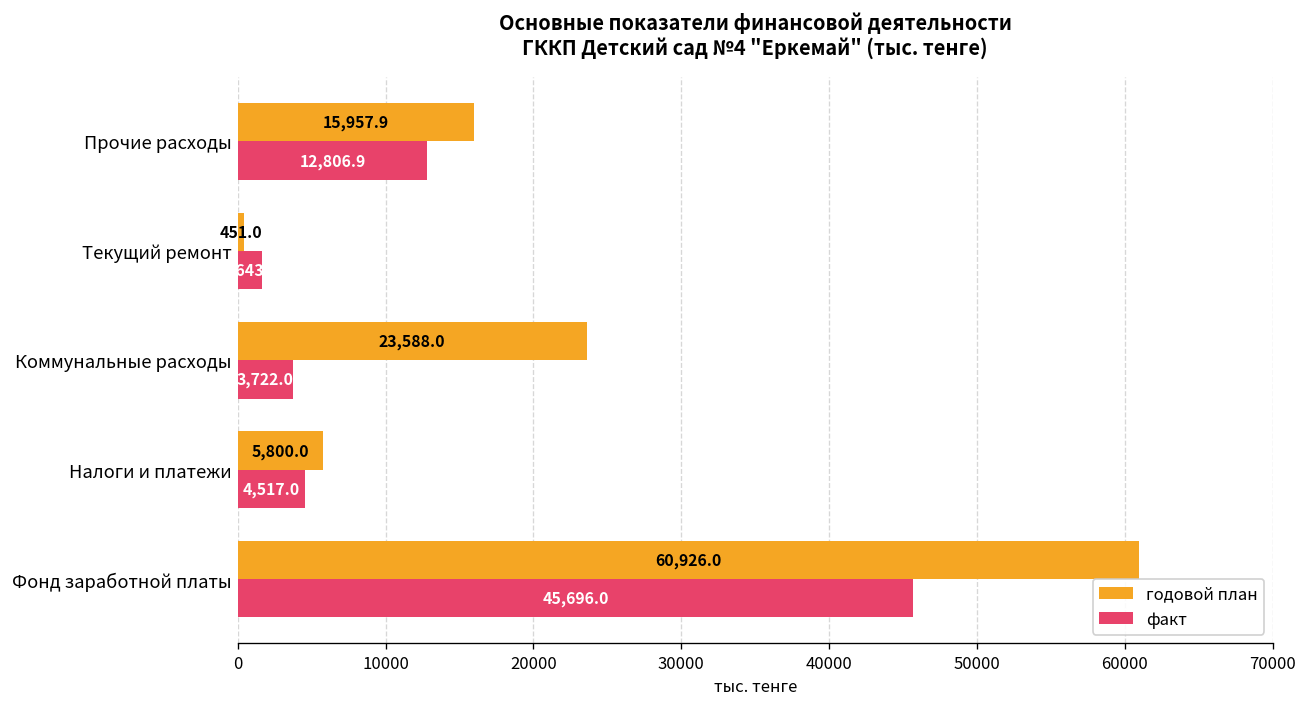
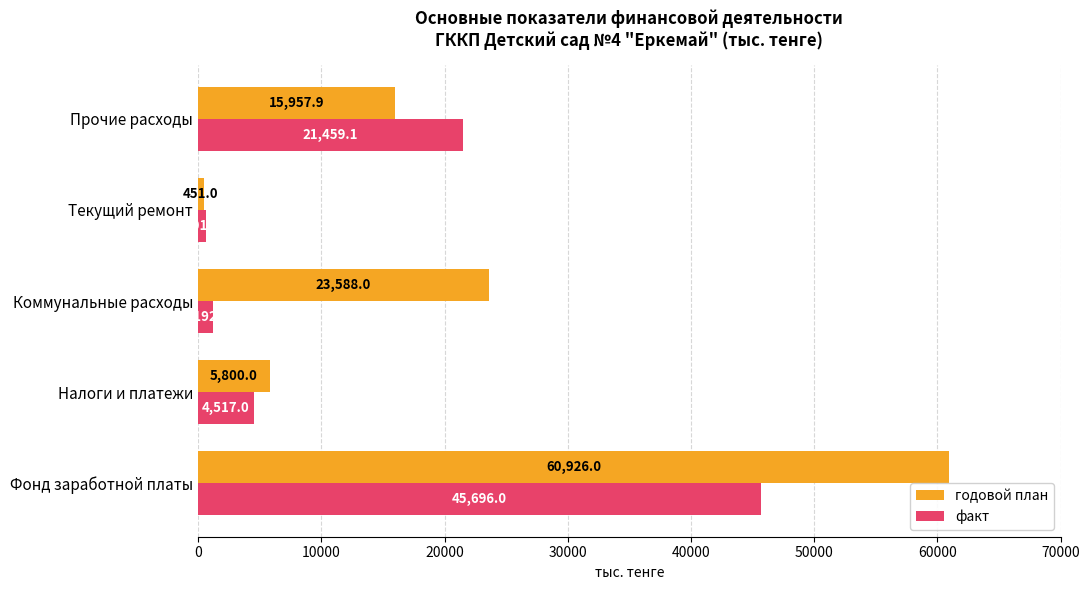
факт, Прочие расходы: 12,806.9 -> 21,459.1
факт, Текущий ремонт: 1600 -> 600
факт, Коммунальные расходы: 3700 -> 1200
